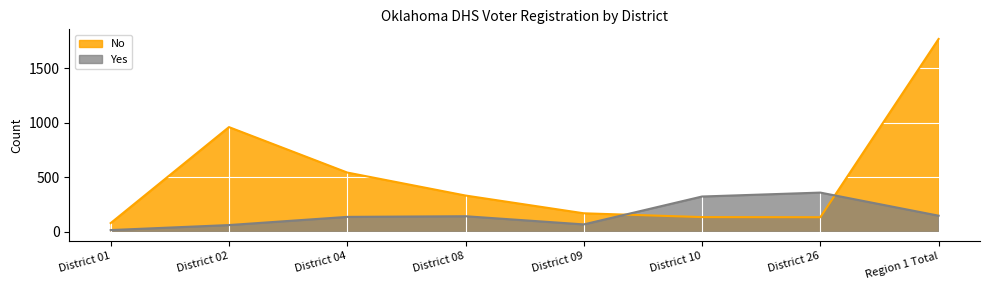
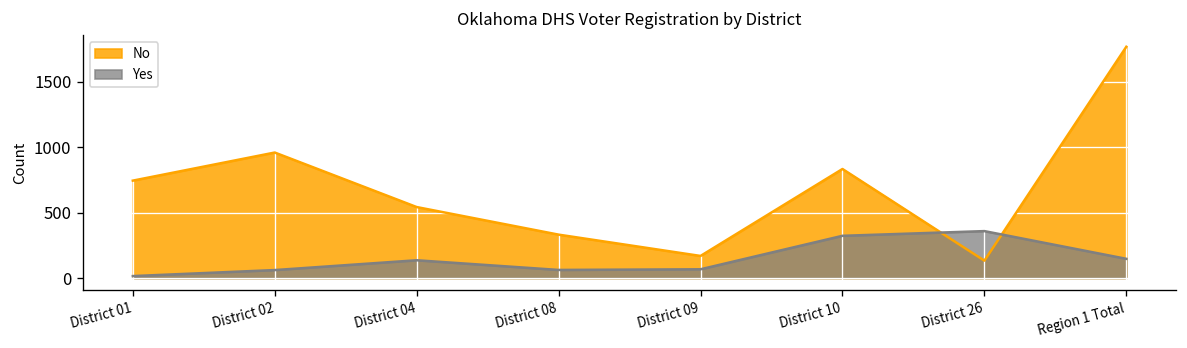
No, District 01: 80 -> 750
Yes, District 08: 140 -> 60
No, District 10: 130 -> 830
